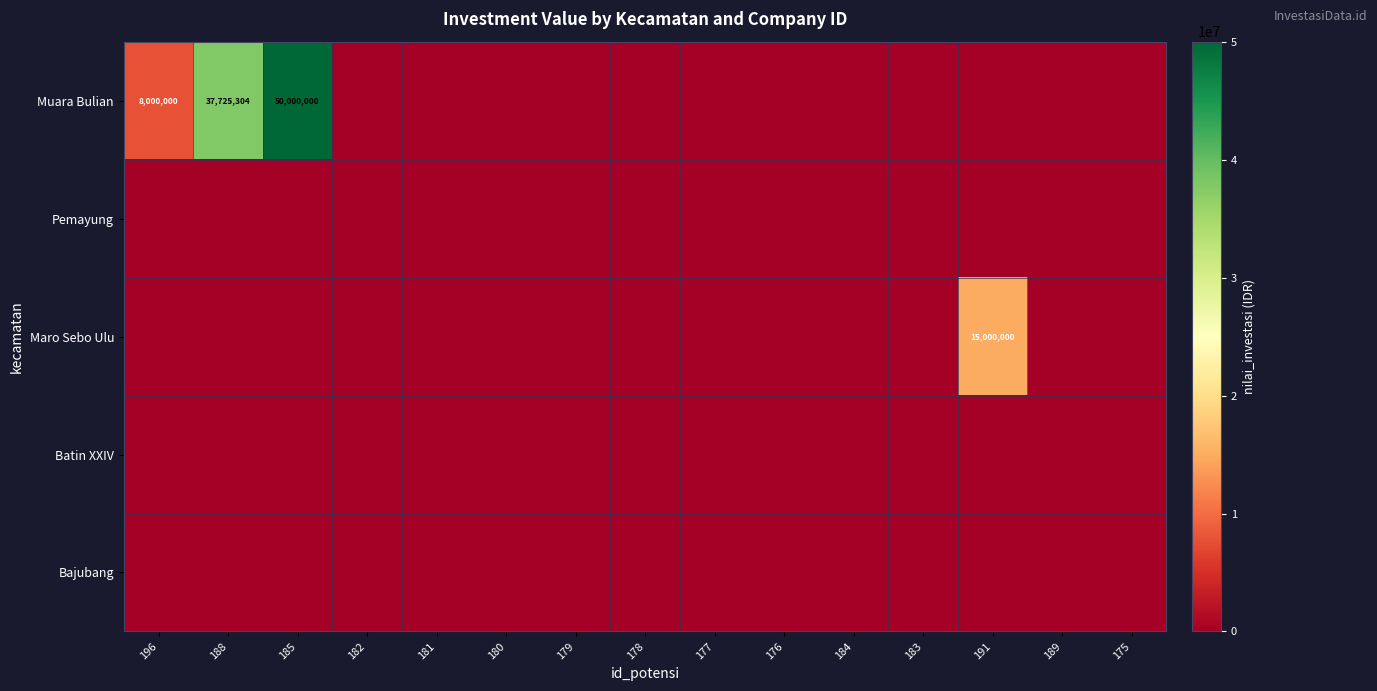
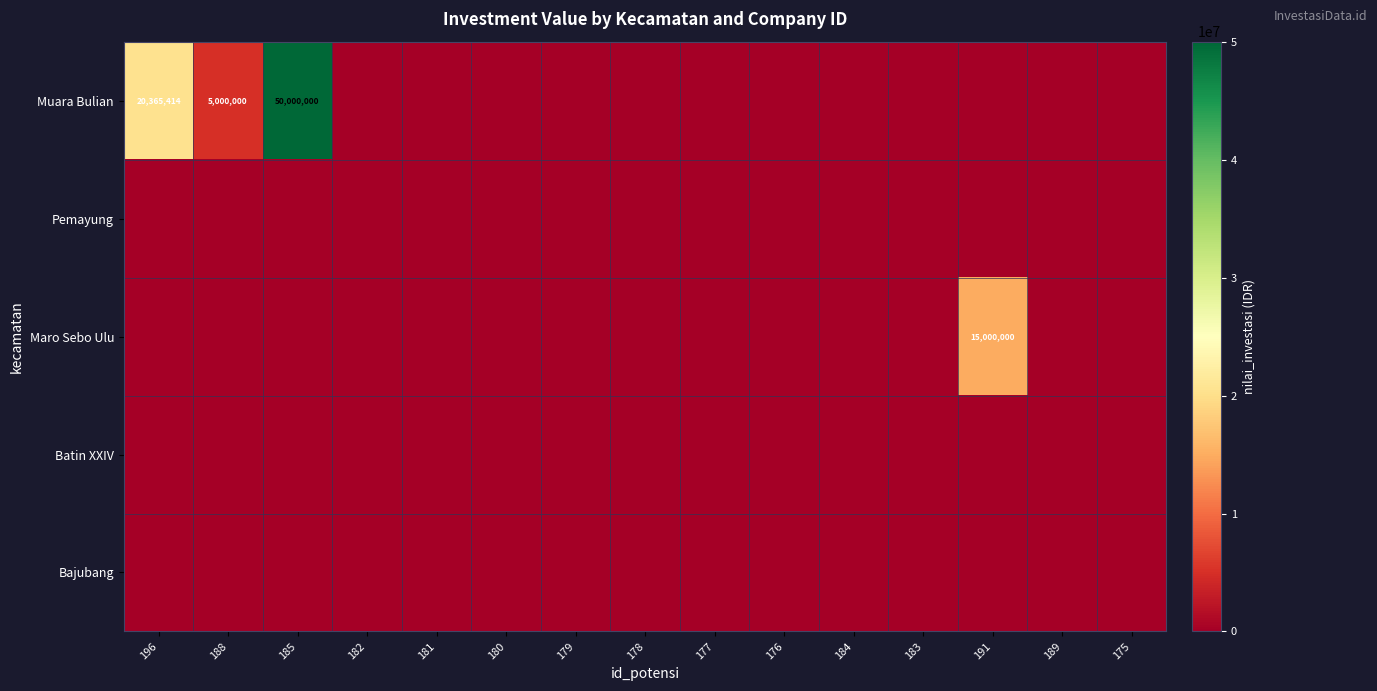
Muara Bulian, 196: 8,000,000 -> 20,365,414
Muara Bulian, 188: 37,725,304 -> 5,000,000
